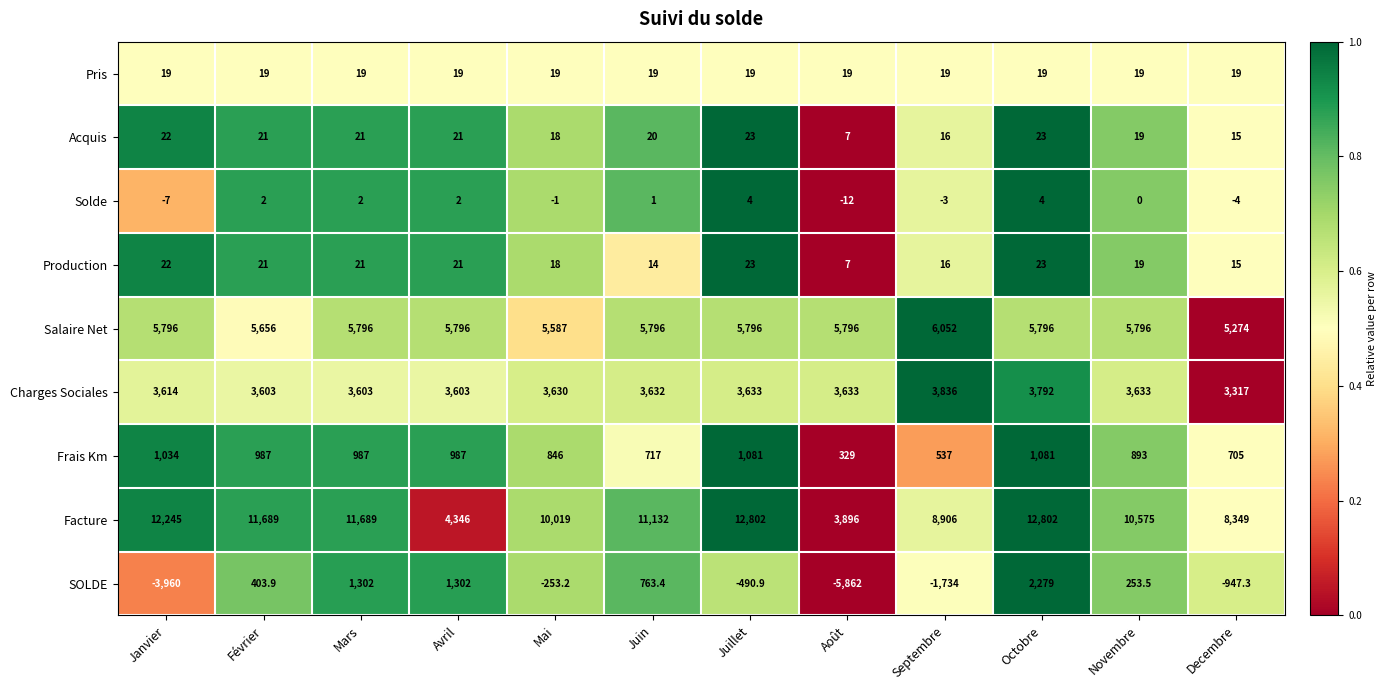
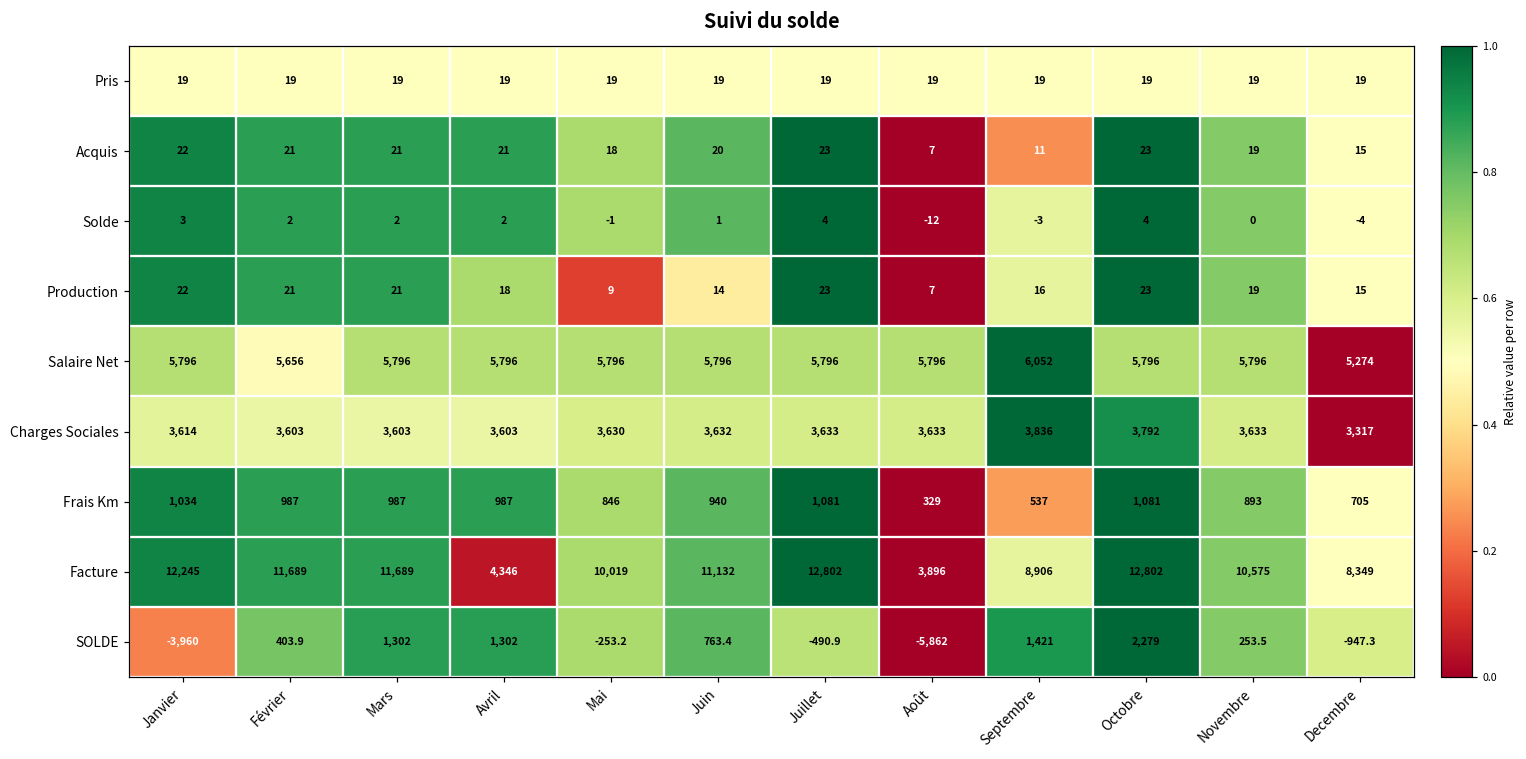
Acquis, Septembre: 16 -> 11
Solde, Janvier: -7 -> 3
Production, Avril: 21 -> 18
Production, Mai: 18 -> 9
Salaire Net, Mai: 5,587 -> 5,796
Frais Km, Juin: 717 -> 940
SOLDE, Septembre: -1,734 -> 1,421
